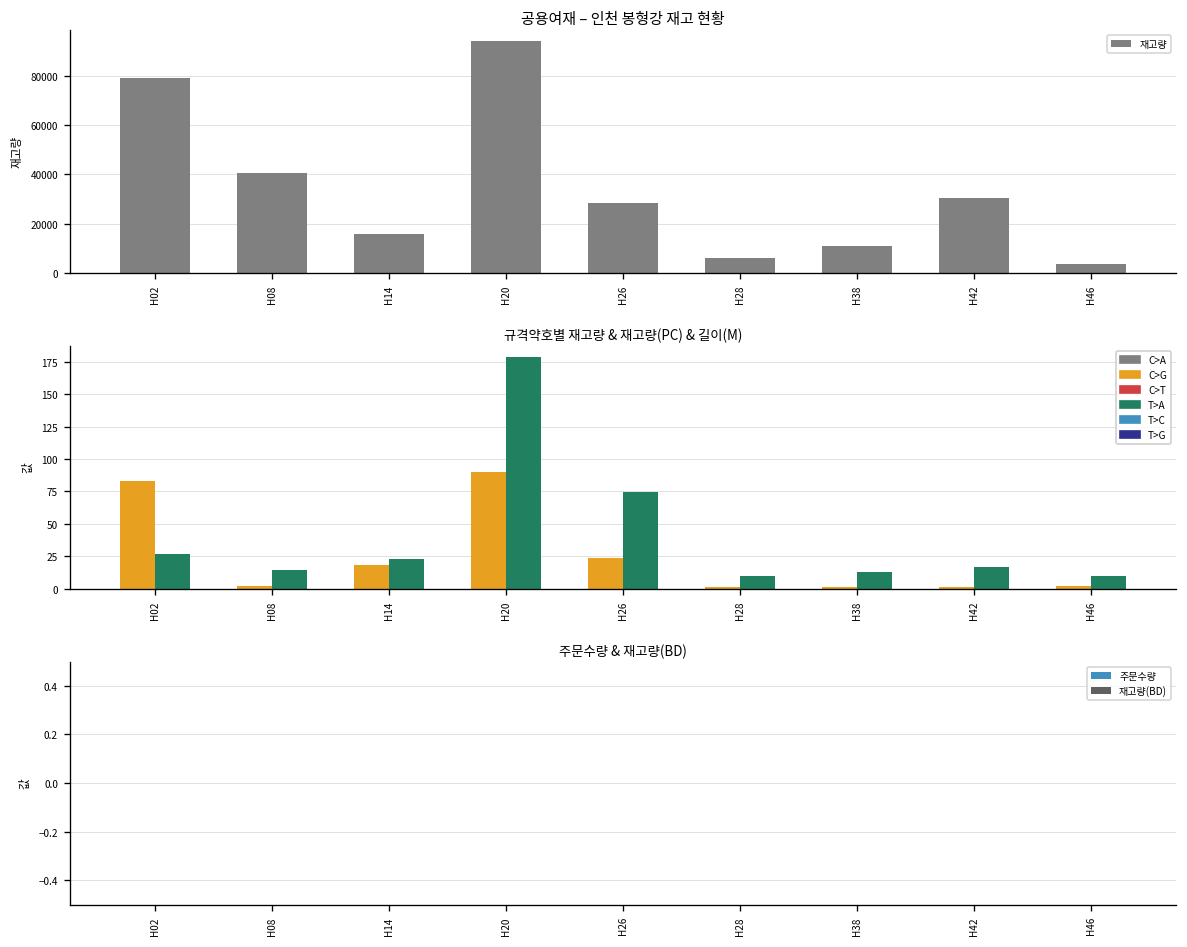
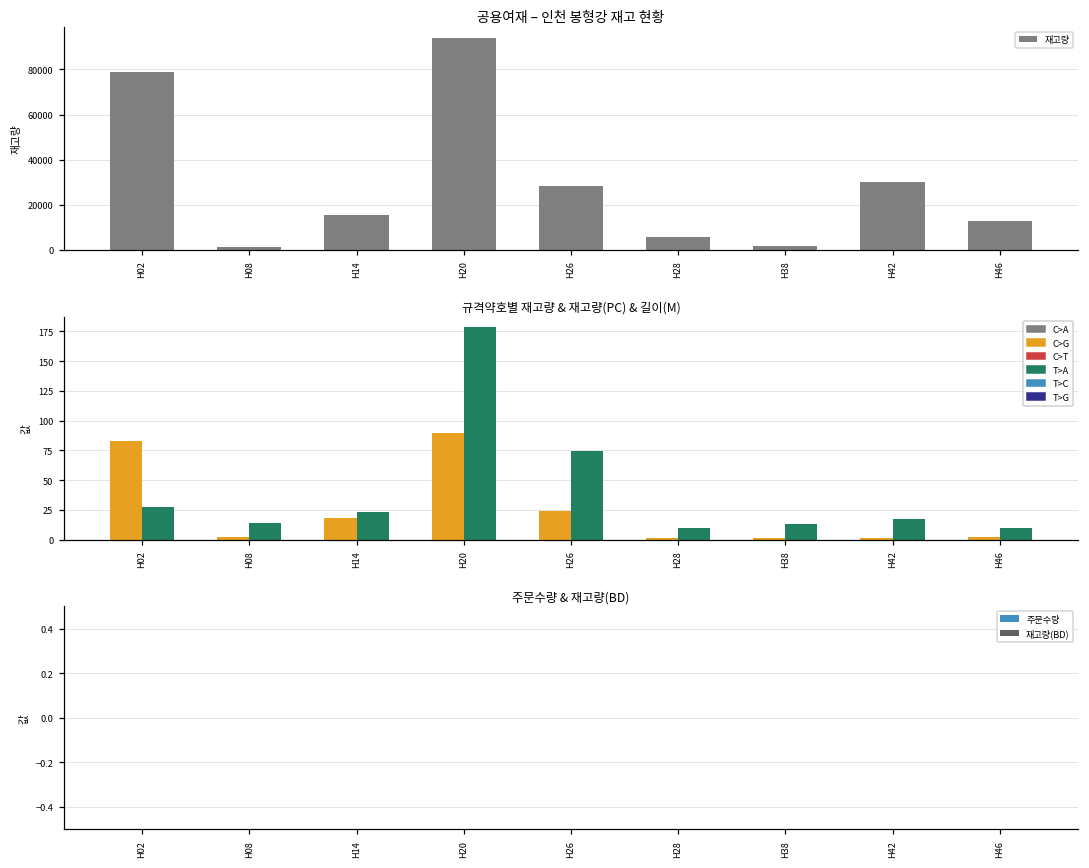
공용여재 – 인천 봉형강 재고 현황, H08: 41000 -> 1000
공용여재 – 인천 봉형강 재고 현황, H38: 11000 -> 2000
공용여재 – 인천 봉형강 재고 현황, H46: 4000 -> 13000
